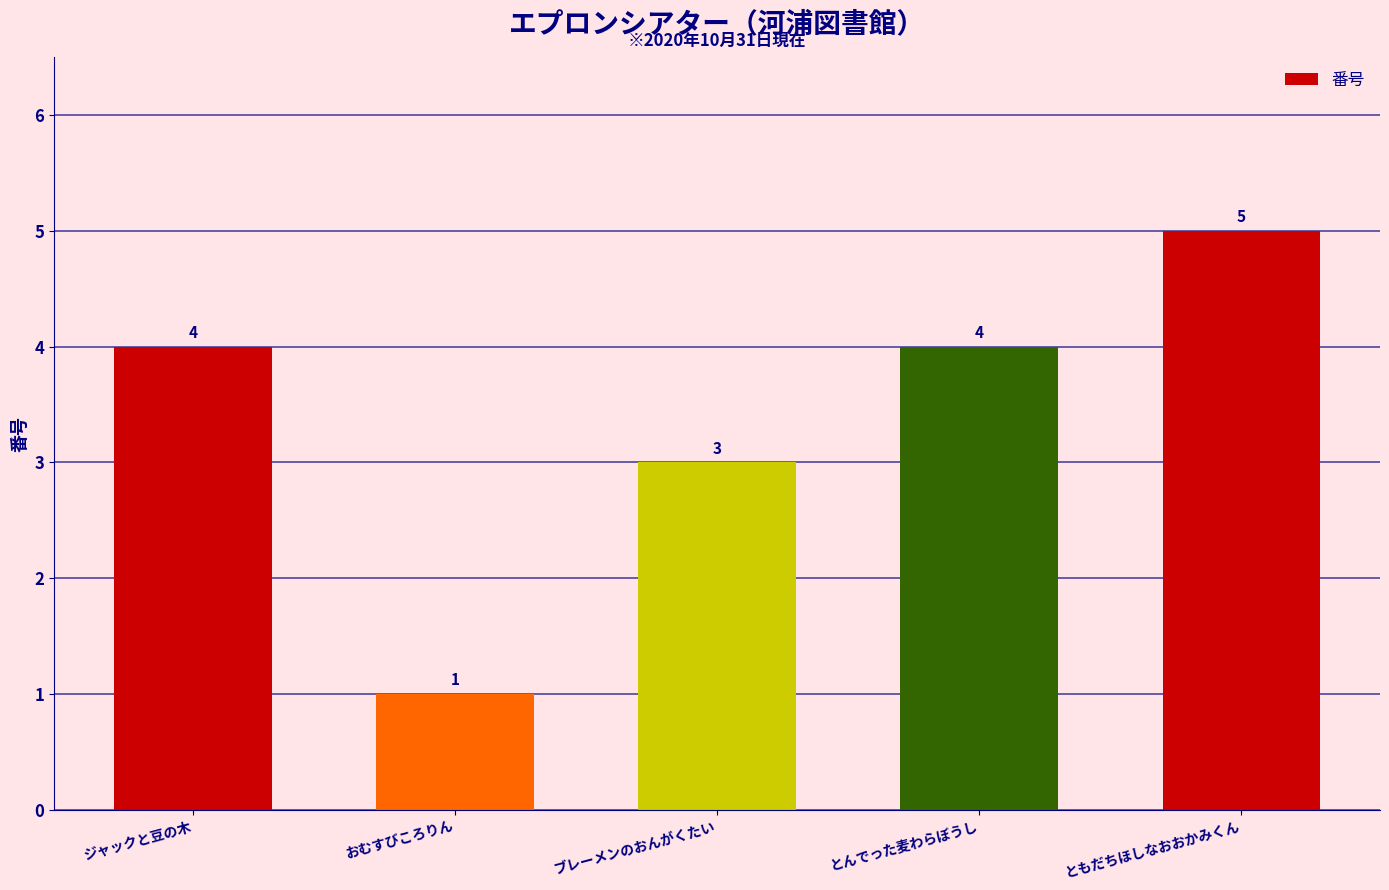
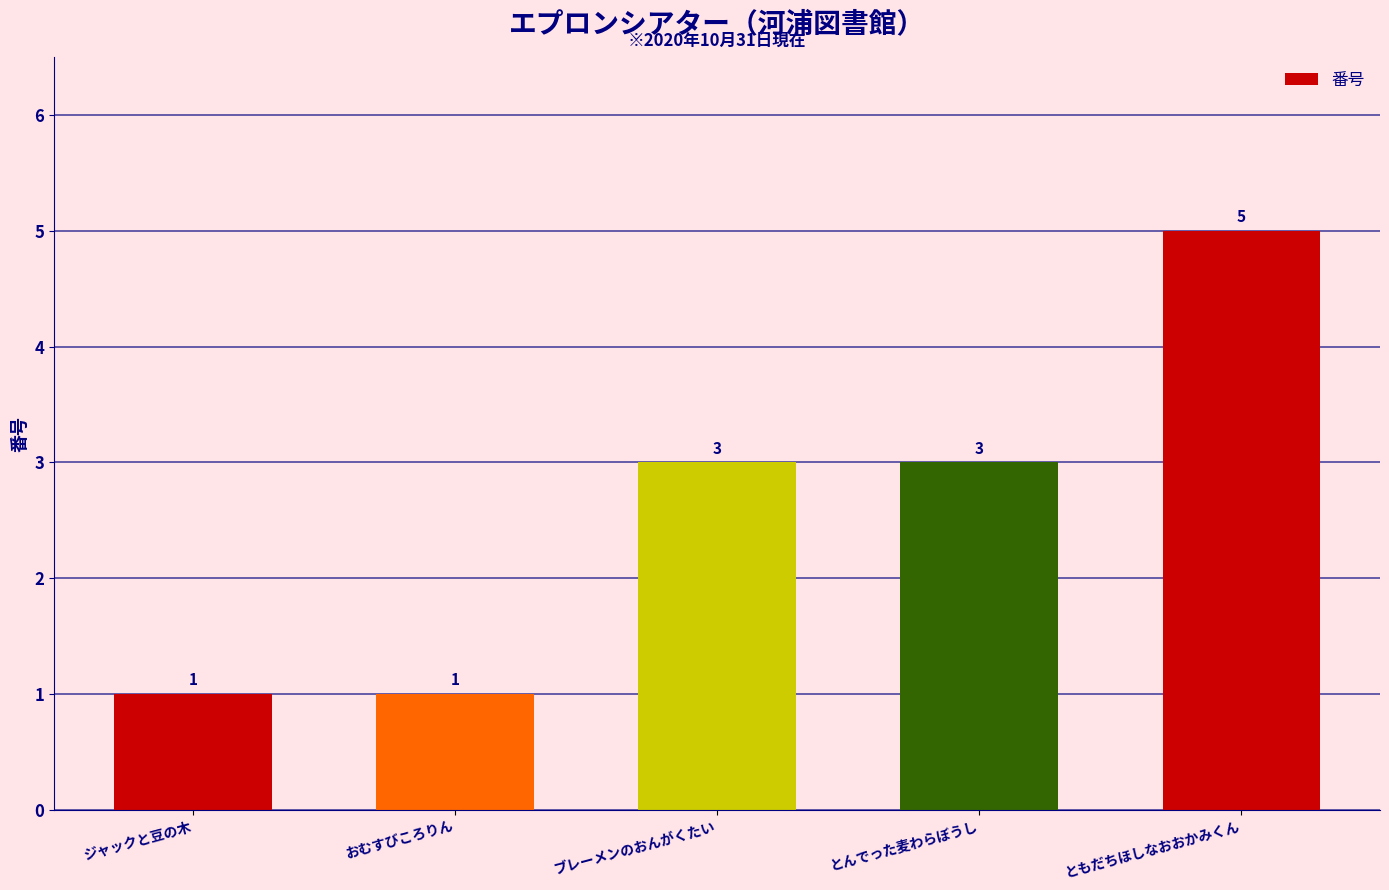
ジャックと豆の木: 4 -> 1
とんでった麦わらぼうし: 4 -> 3
